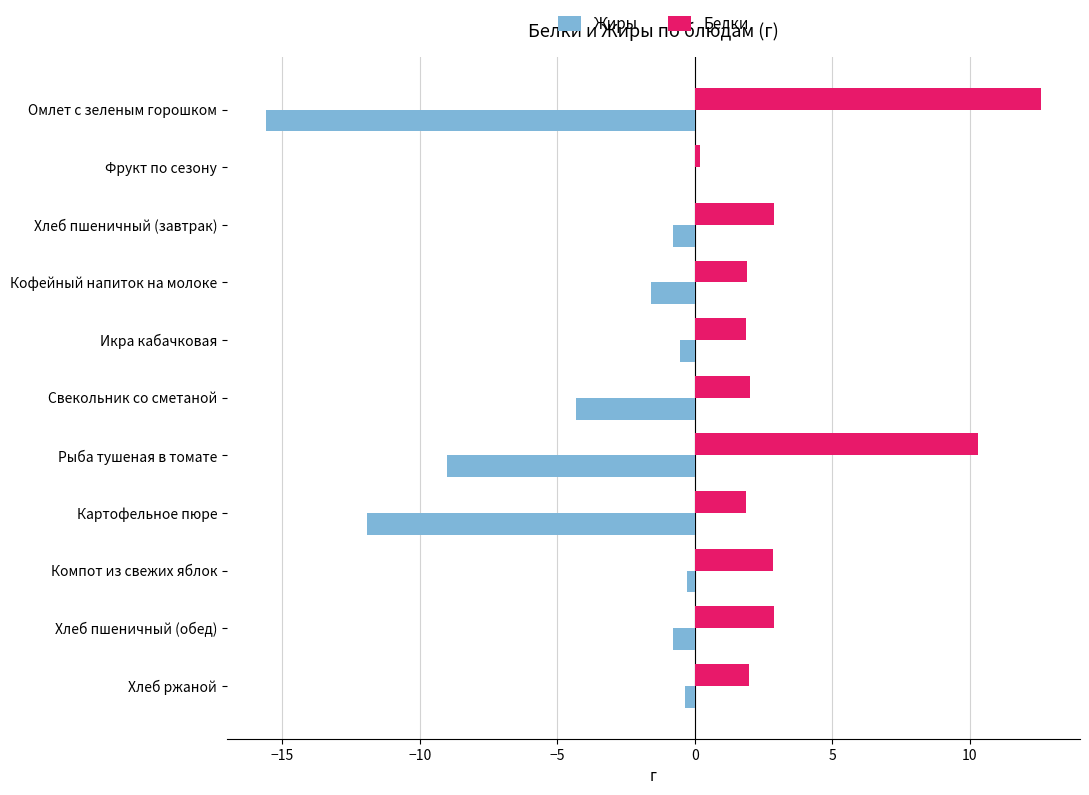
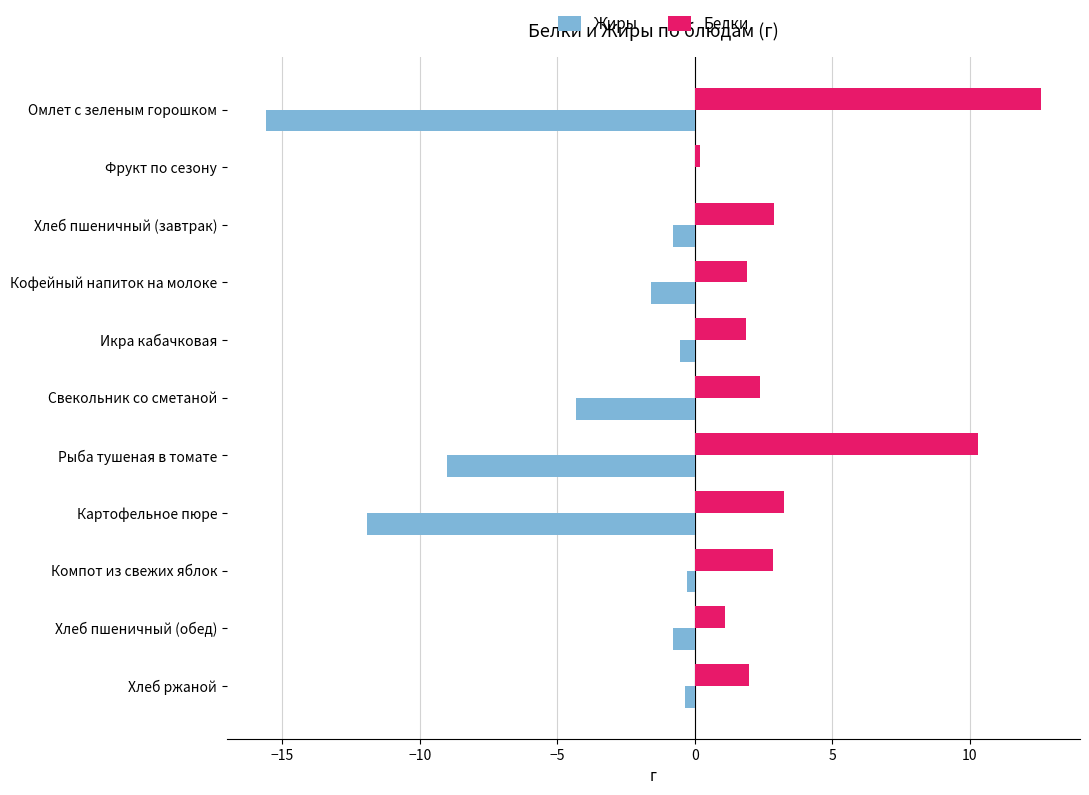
Белки, Свекольник со сметаной: 2.0 -> 2.4
Белки, Картофельное пюре: 1.9 -> 3.3
Белки, Хлеб пшеничный (обед): 2.9 -> 1.1
